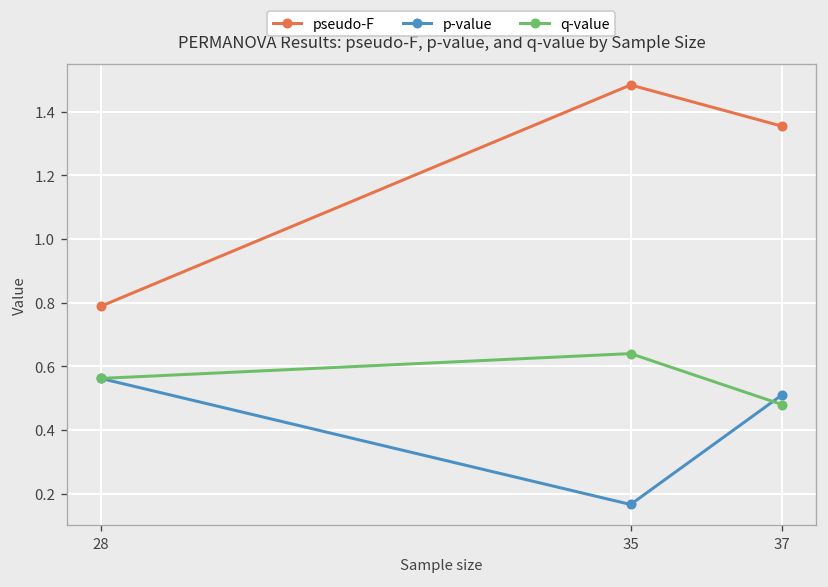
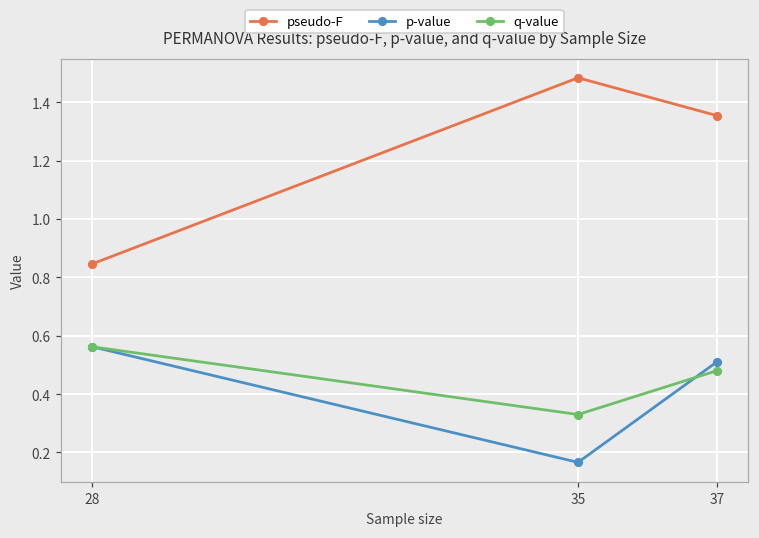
pseudo-F, 28: 0.79 -> 0.85
q-value, 35: 0.64 -> 0.33
